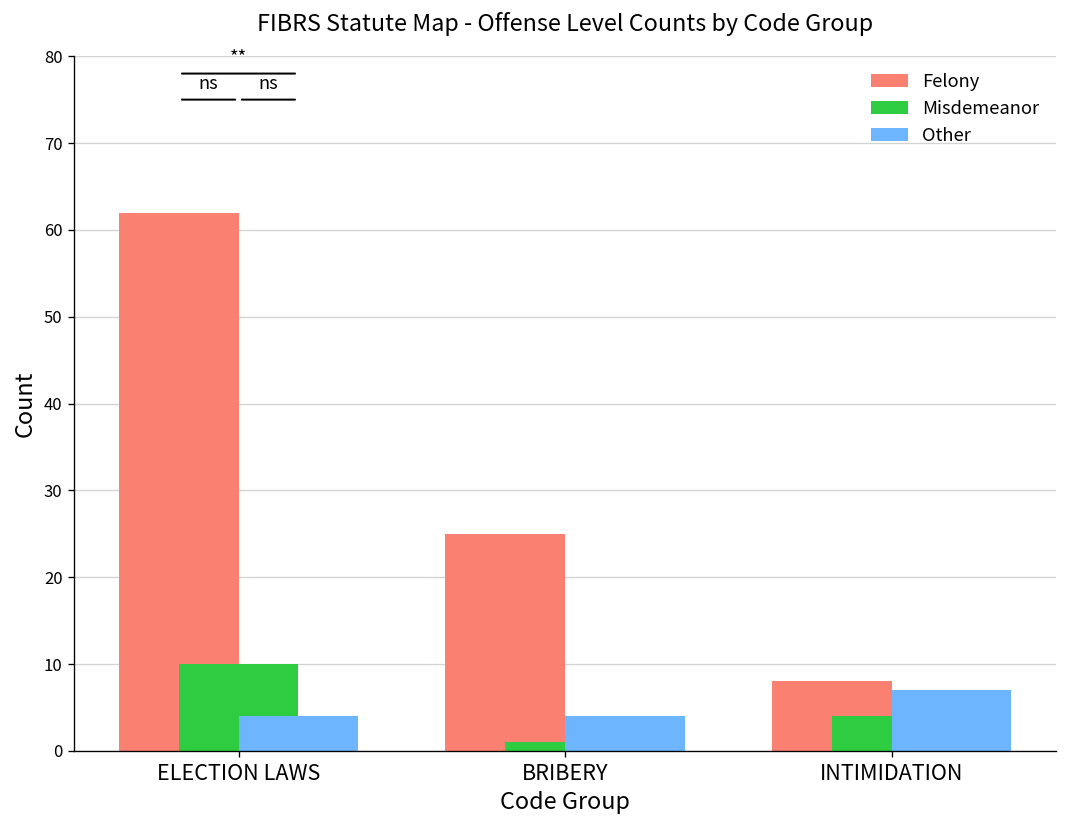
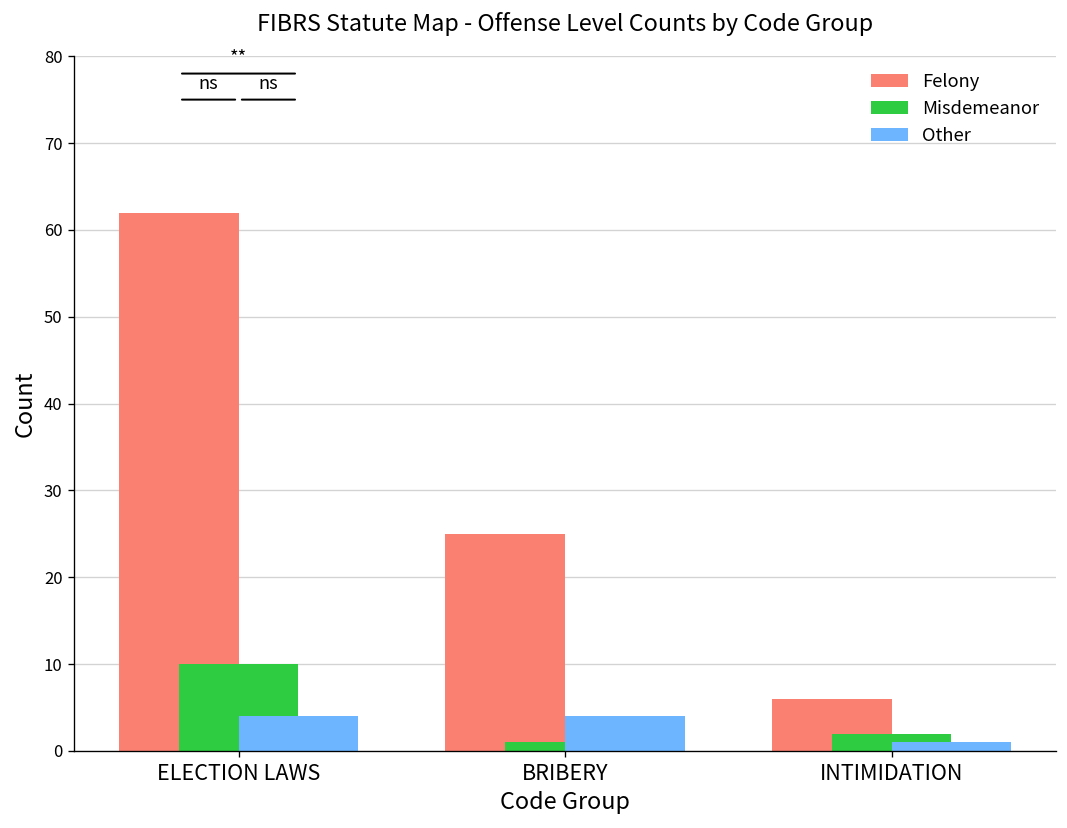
Felony, INTIMIDATION: 8 -> 6
Misdemeanor, INTIMIDATION: 4 -> 2
Other, INTIMIDATION: 7 -> 1
